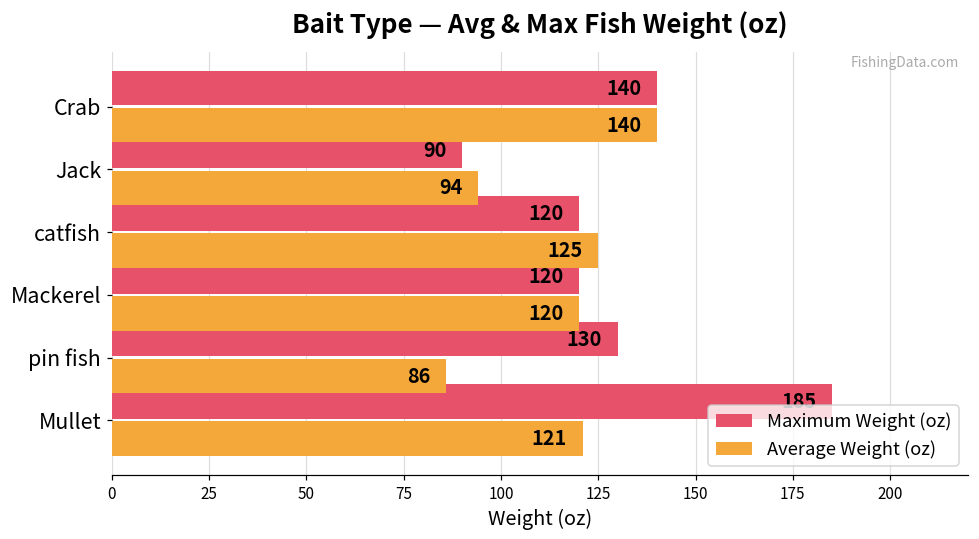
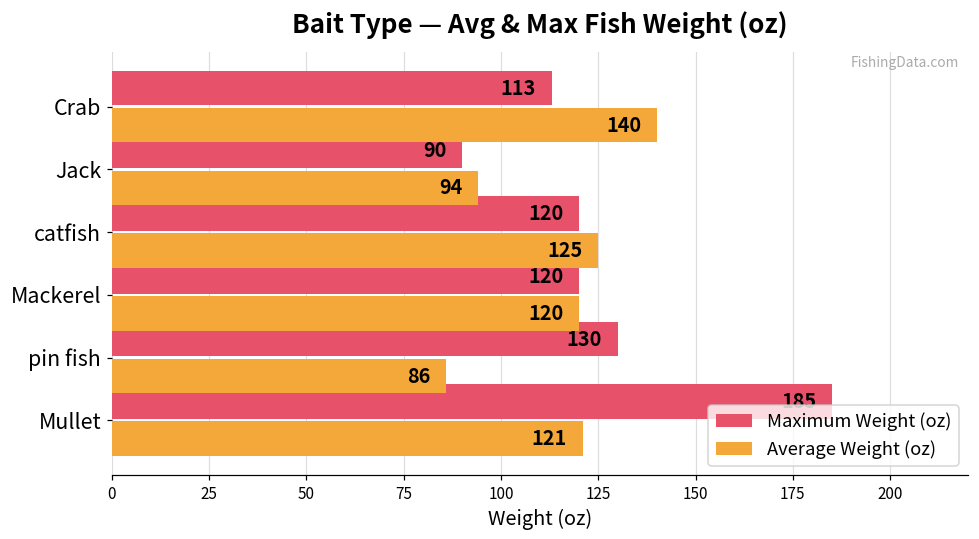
Maximum Weight (oz), Crab: 140 -> 113
